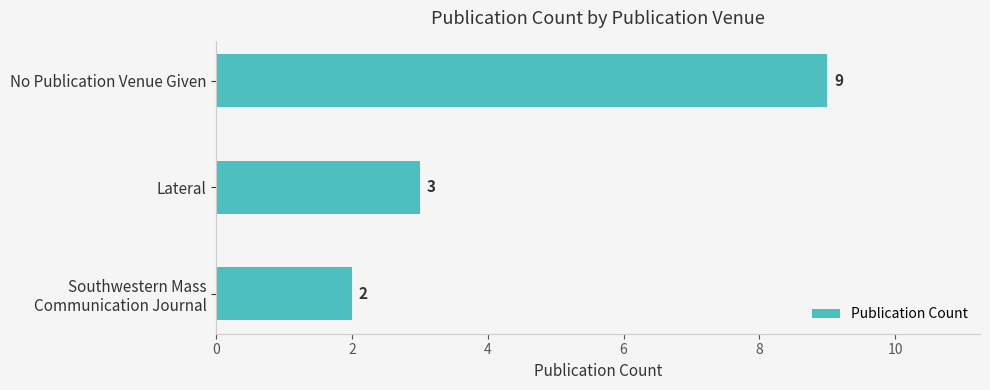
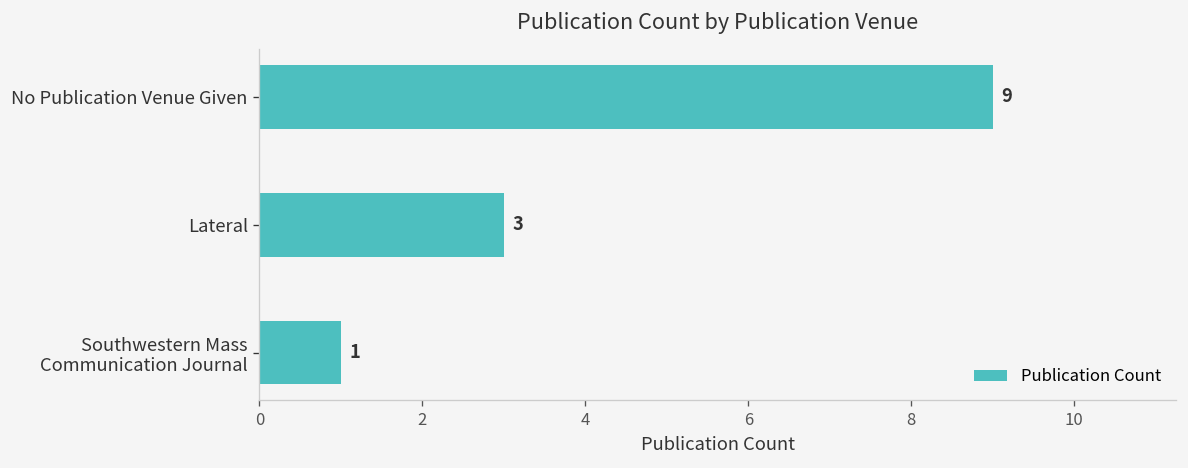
Southwestern Mass Communication Journal: 2 -> 1
